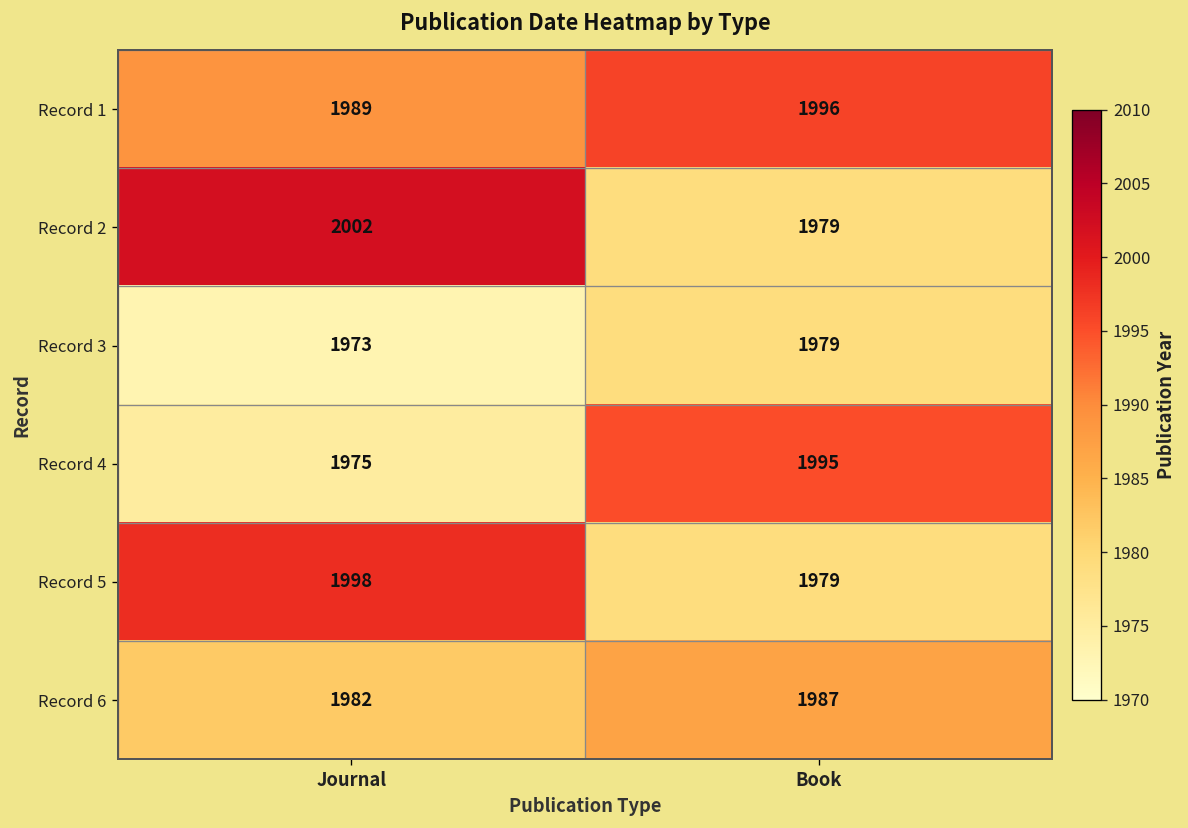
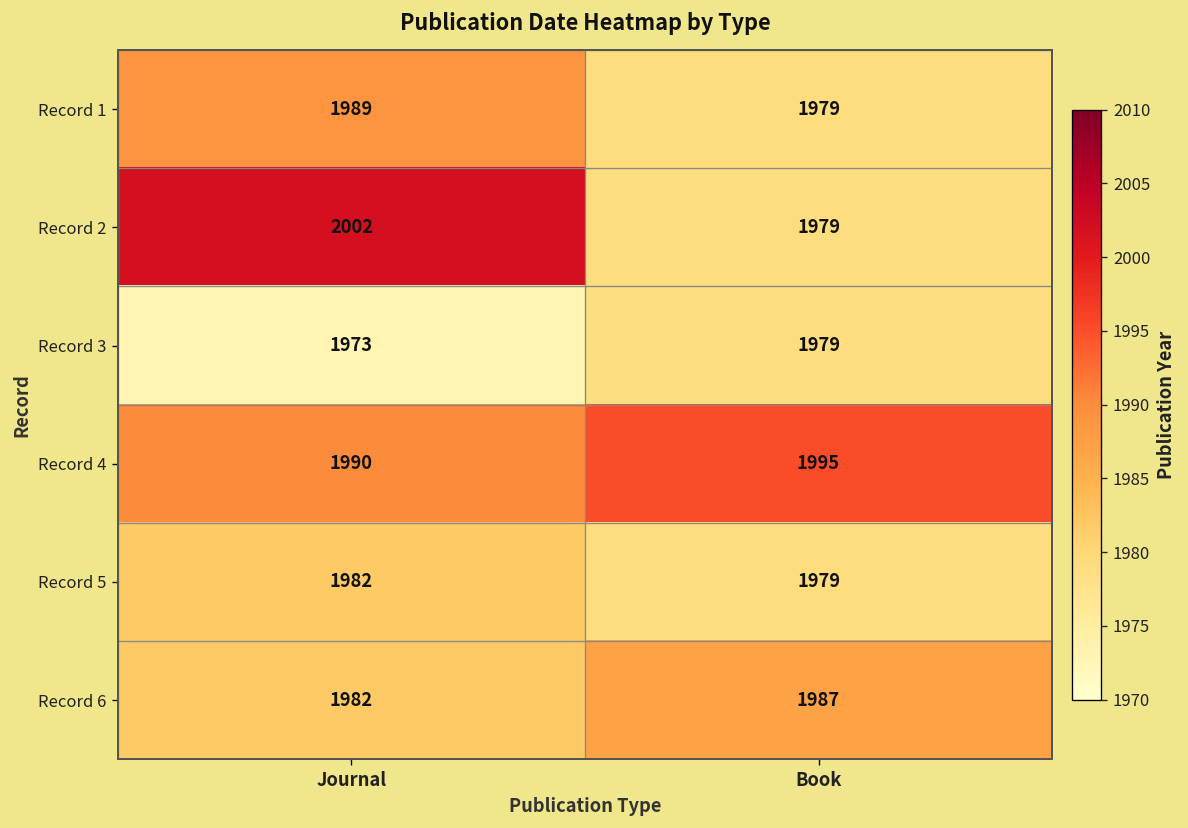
Record 1, Book: 1996 -> 1979
Record 4, Journal: 1975 -> 1990
Record 5, Journal: 1998 -> 1982
